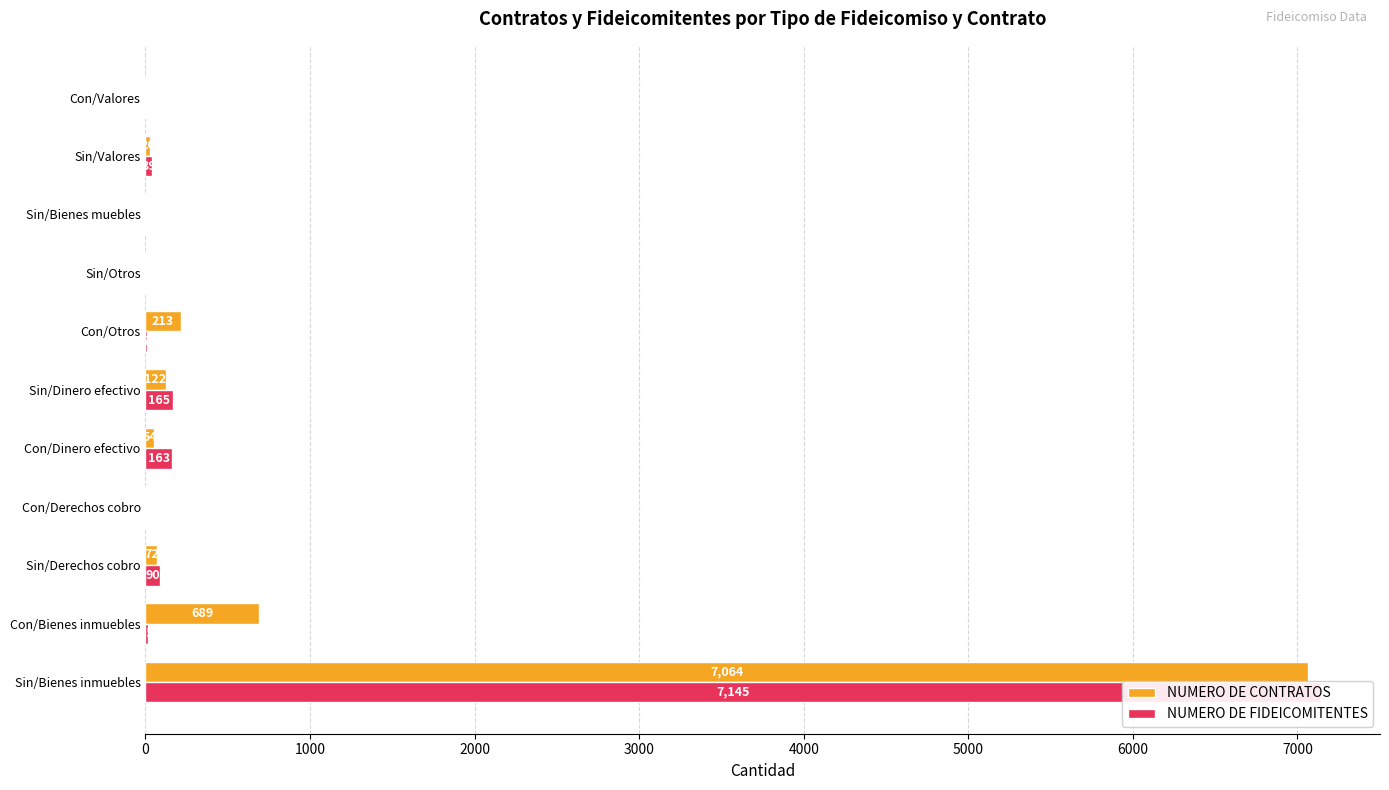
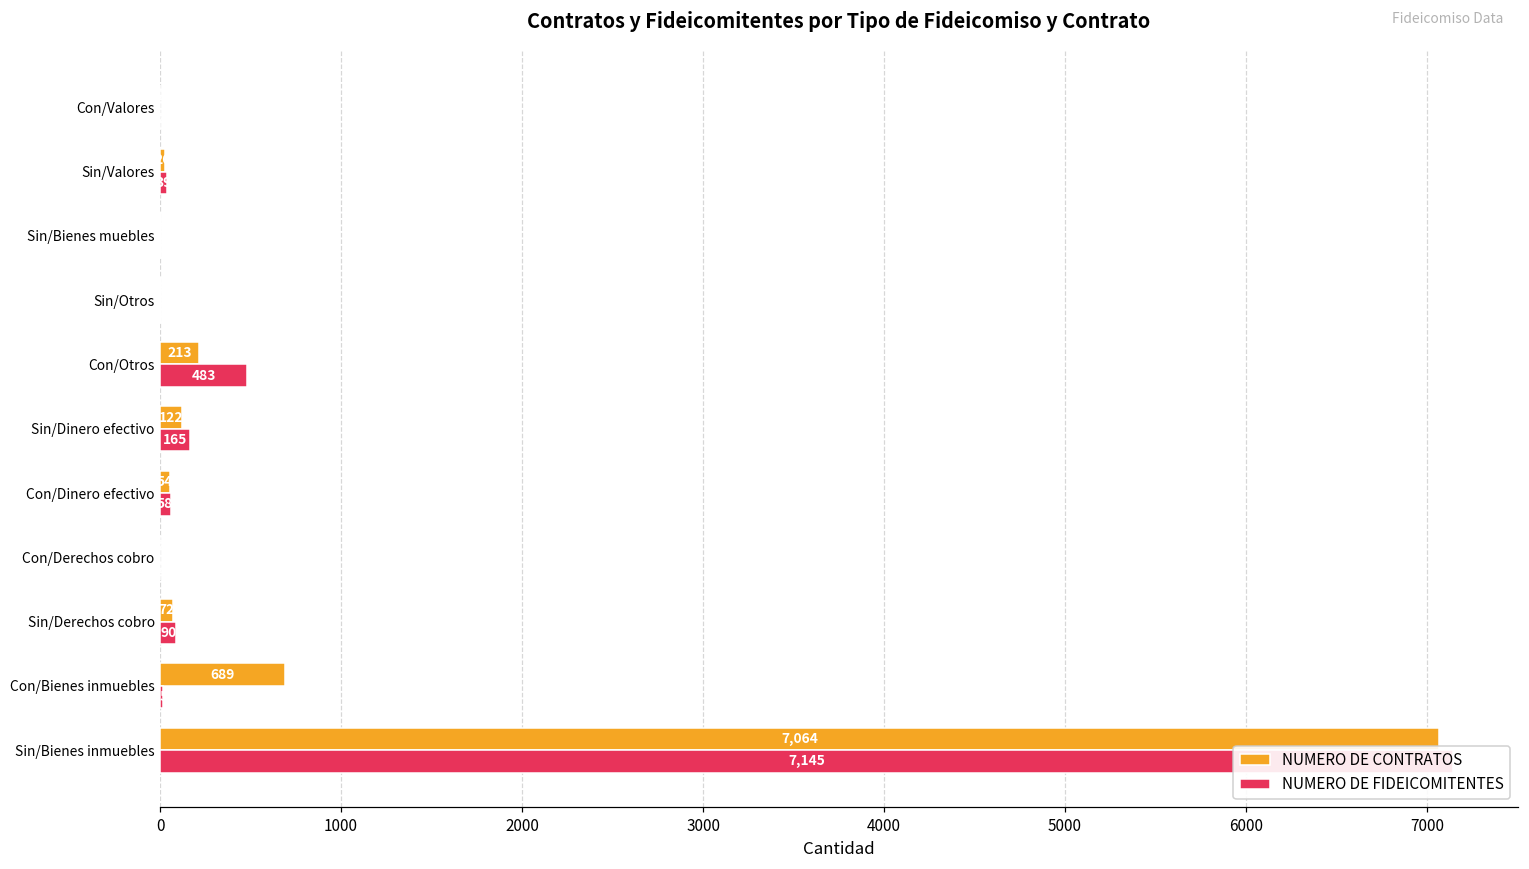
NUMERO DE FIDEICOMITENTES, Con/Otros: 10 -> 480
NUMERO DE FIDEICOMITENTES, Con/Dinero efectivo: 160 -> 60
